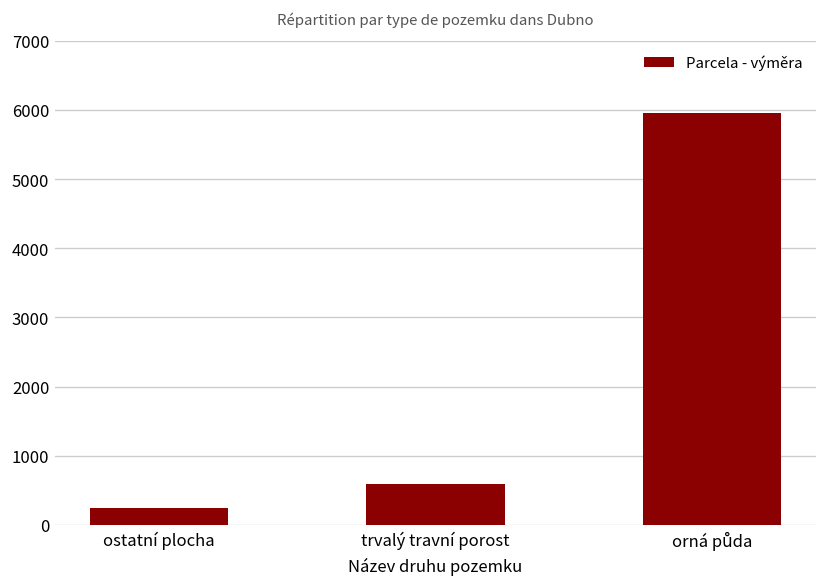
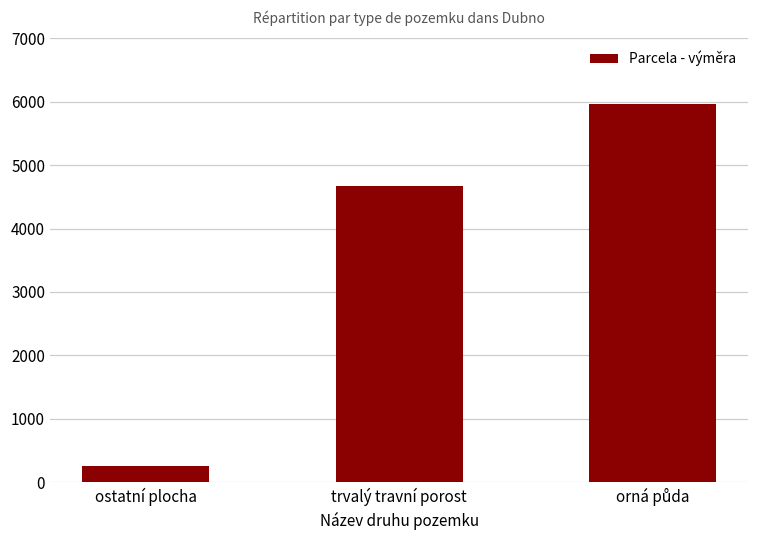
trvalý travní porost: 600 -> 4700
